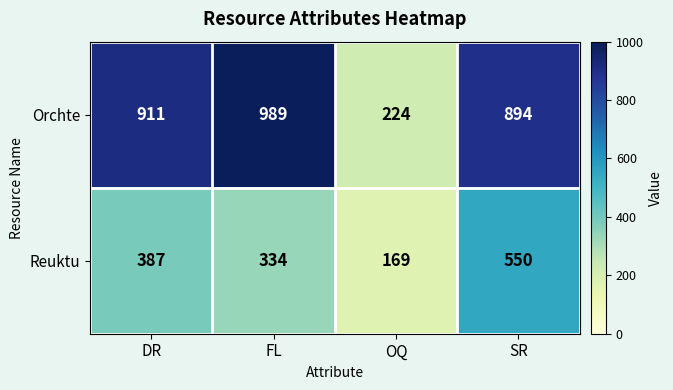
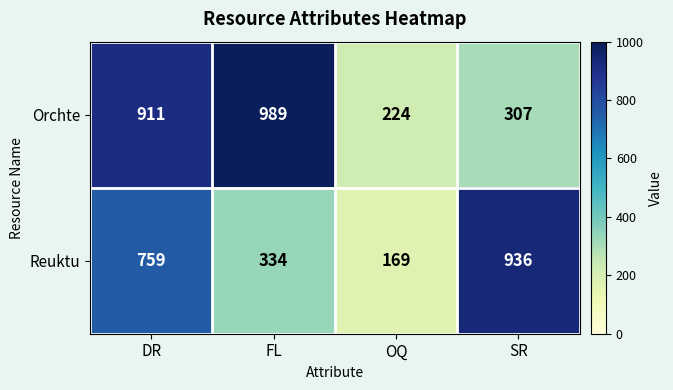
Orchte, SR: 894 -> 307
Reuktu, DR: 387 -> 759
Reuktu, SR: 550 -> 936
